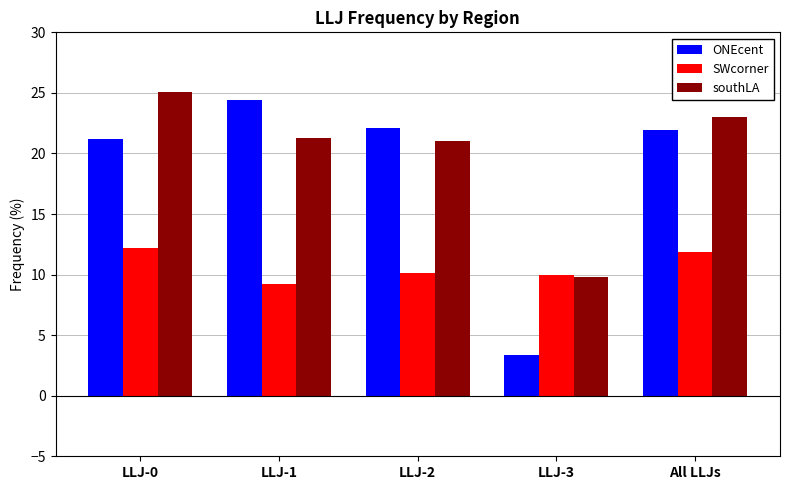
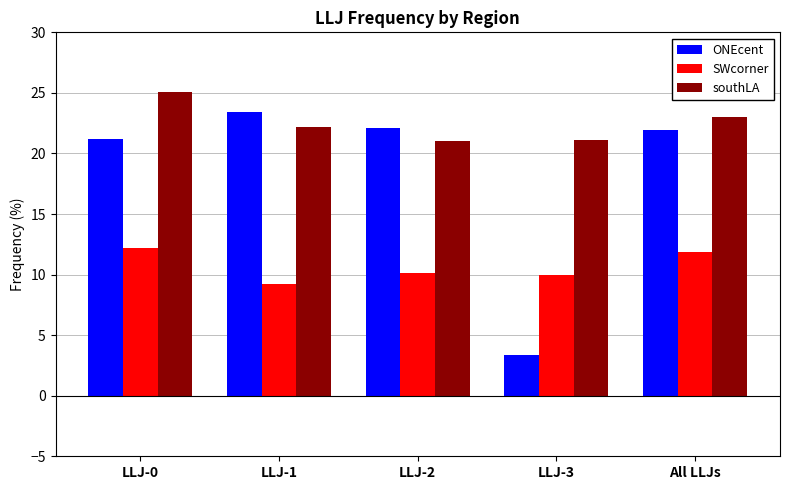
ONEcent, LLJ-1: 24.4 -> 23.4
southLA, LLJ-1: 21.3 -> 22.2
southLA, LLJ-3: 9.8 -> 21.2
